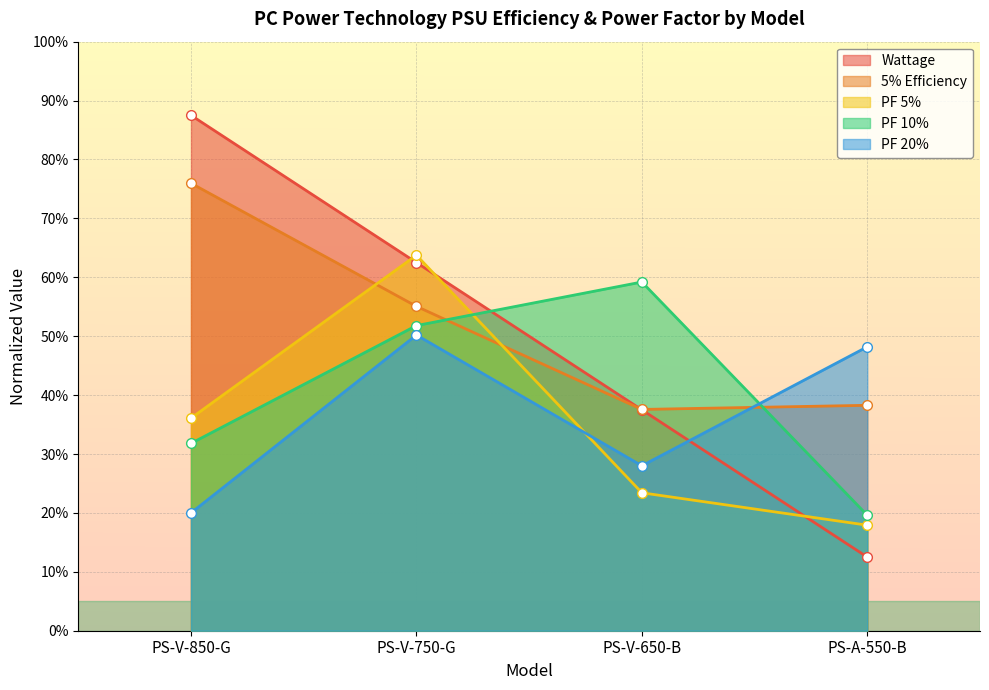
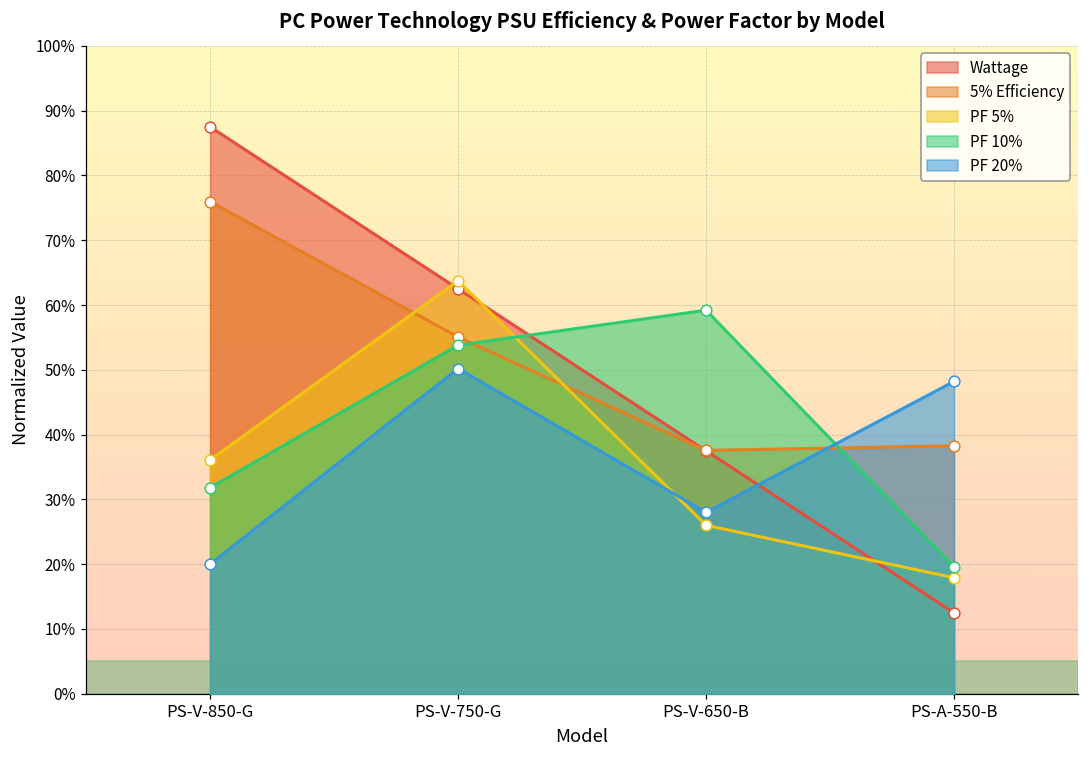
PF 10%, PS-V-750-G: 52% -> 54%
PF 5%, PS-V-650-B: 23% -> 26%
